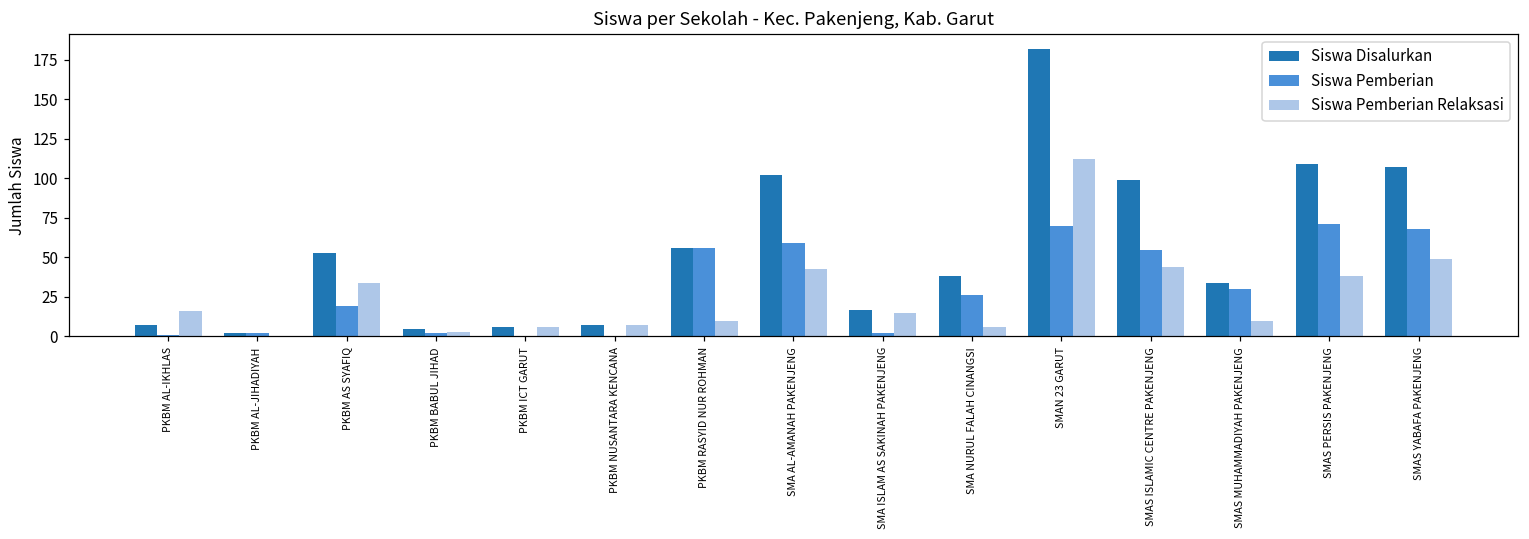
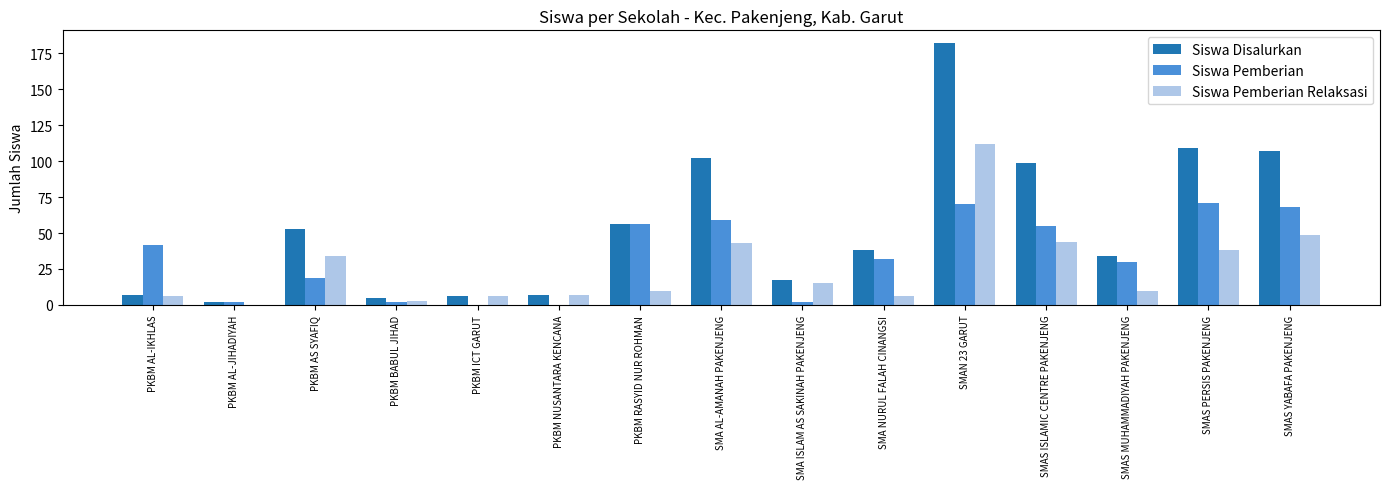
Siswa Pemberian, PKBM AL-IKHLAS: 1 -> 42
Siswa Pemberian Relaksasi, PKBM AL-IKHLAS: 16 -> 6
Siswa Pemberian, SMA NURUL FALAH CINANGSI: 26 -> 32
